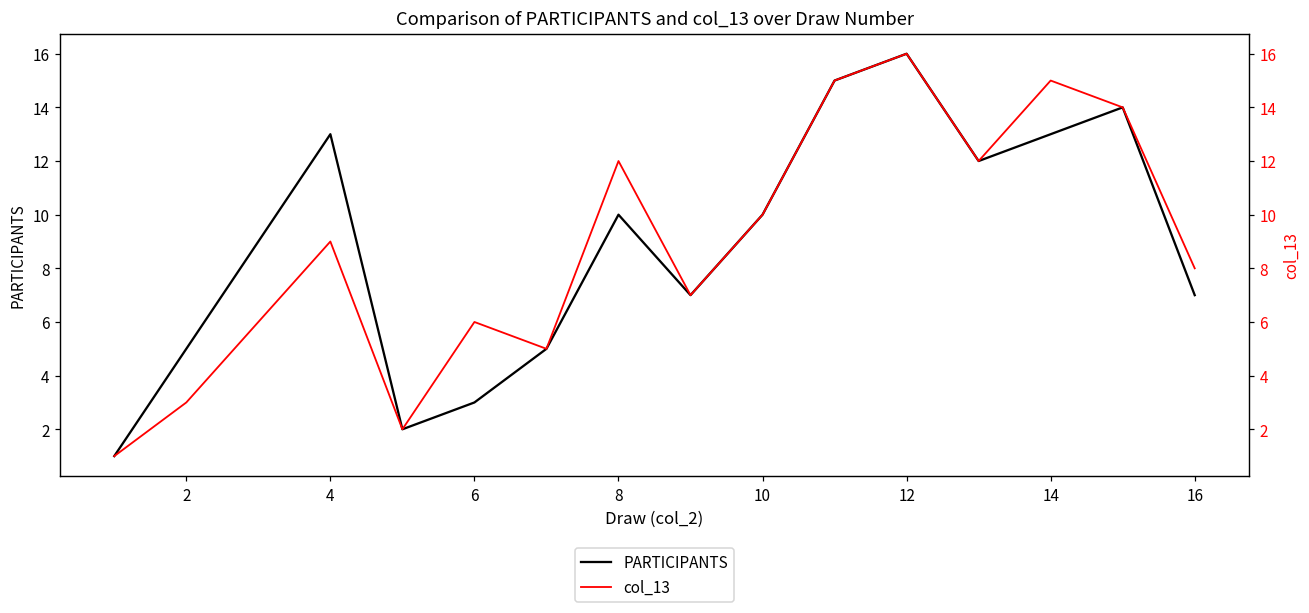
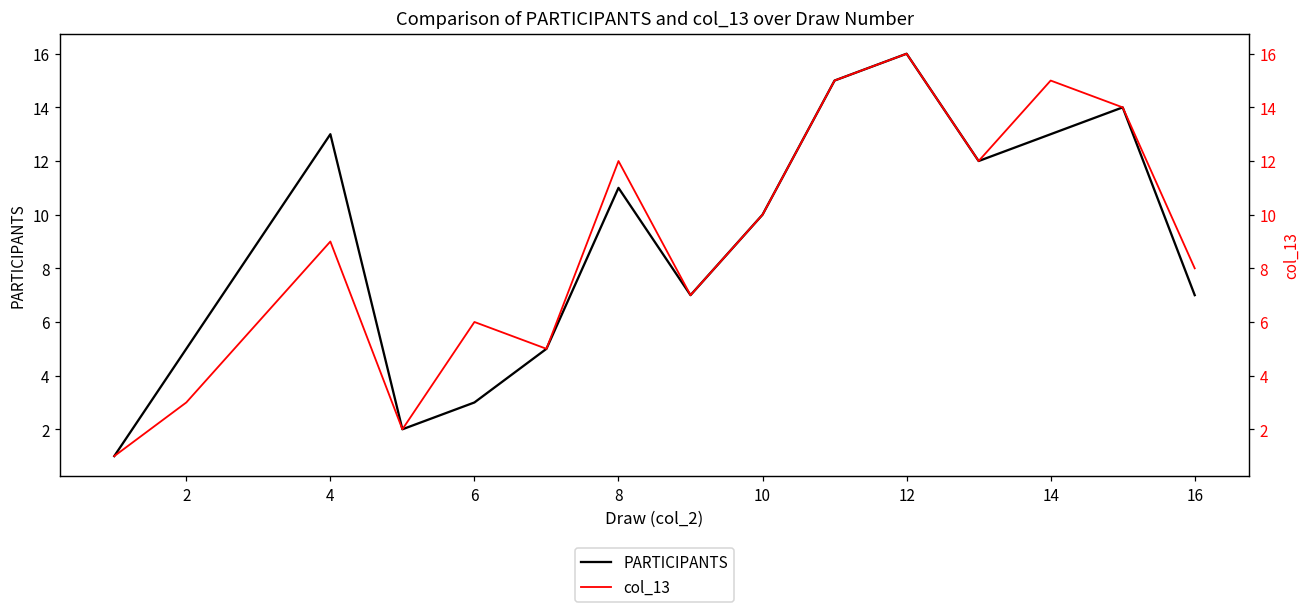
PARTICIPANTS, 8: 10 -> 11
